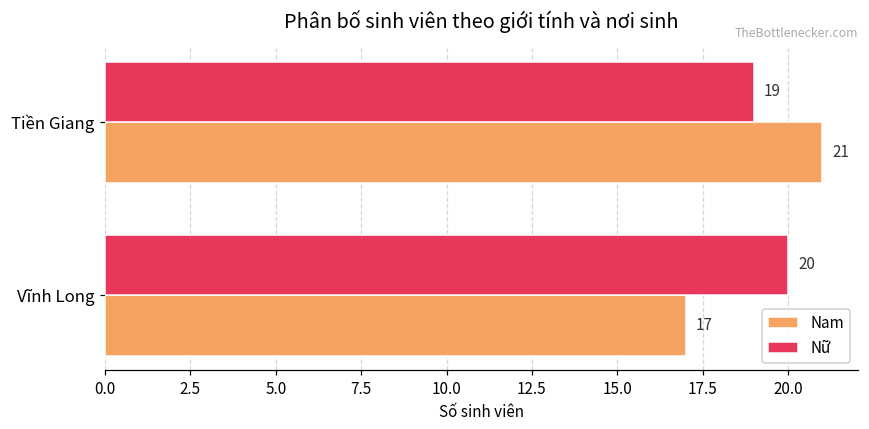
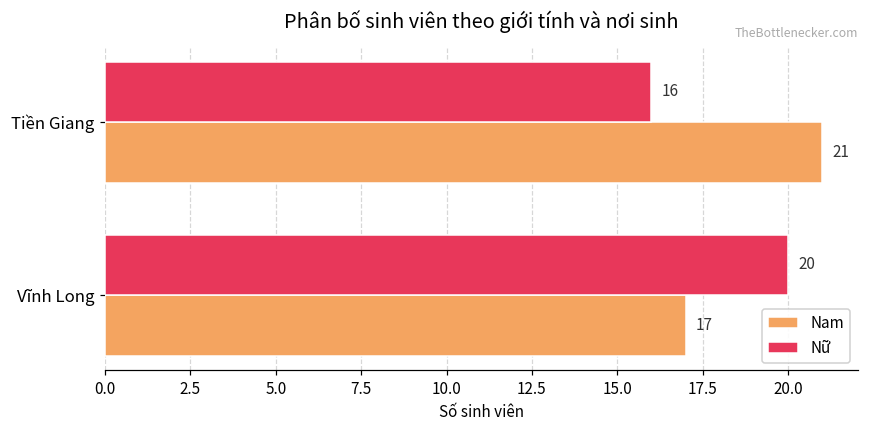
Nữ, Tiền Giang: 19 -> 16
